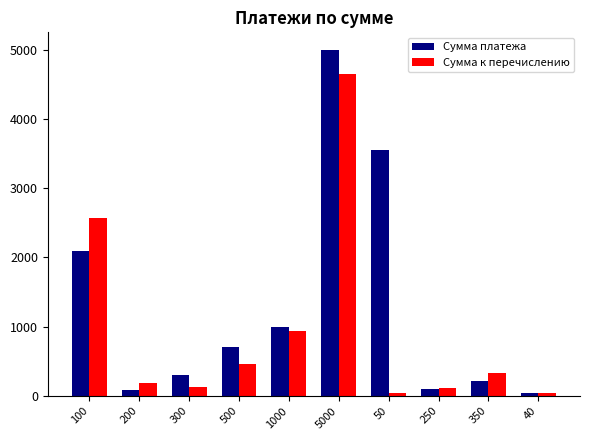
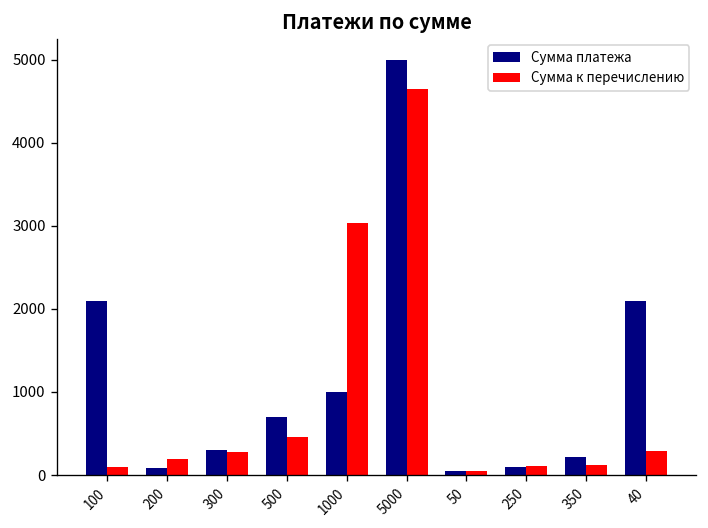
Сумма к перечислению, 100: 2600 -> 100
Сумма к перечислению, 300: 100 -> 300
Сумма к перечислению, 1000: 900 -> 3000
Сумма платежа, 50: 3500 -> 100
Сумма к перечислению, 350: 300 -> 100
Сумма платежа, 40: 0 -> 2100
Сумма к перечислению, 40: 0 -> 300
